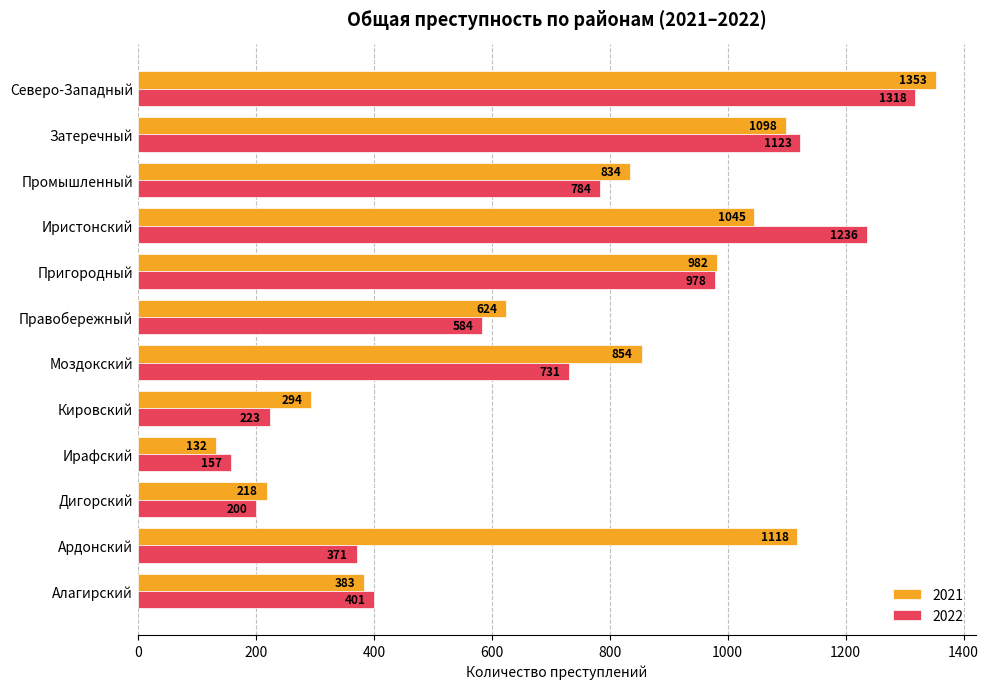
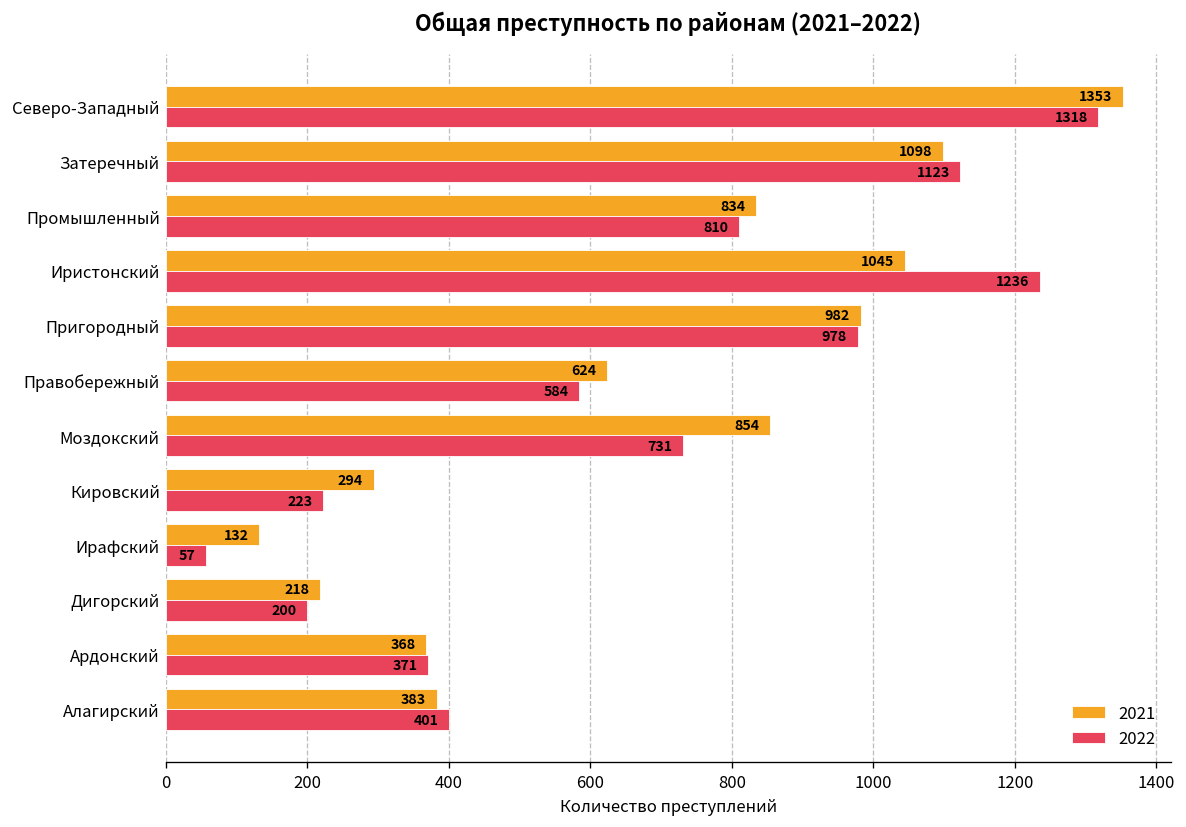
2022, Промышленный: 784 -> 810
2022, Ирафский: 157 -> 57
2021, Ардонский: 1118 -> 368
